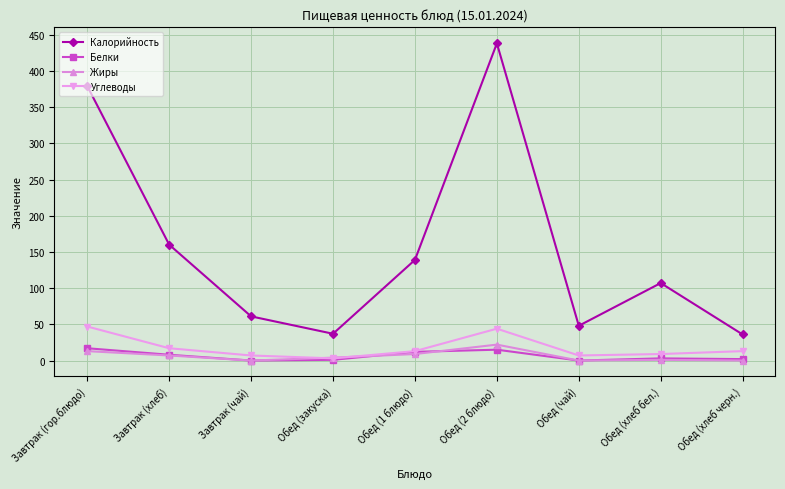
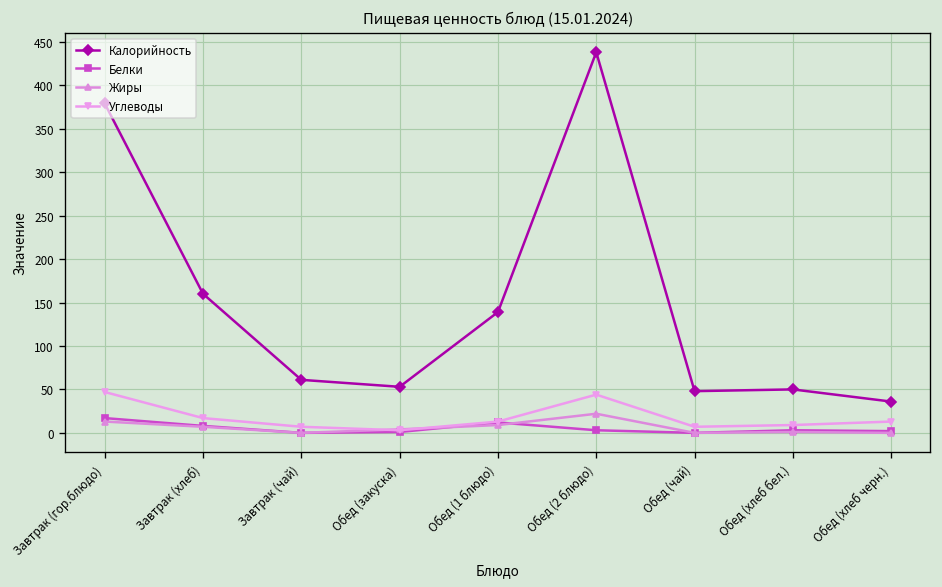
Калорийность, Обед (закуска): 40 -> 50
Белки, Обед (2 блюдо): 20 -> 0
Калорийность, Обед (хлеб бел.): 110 -> 50
